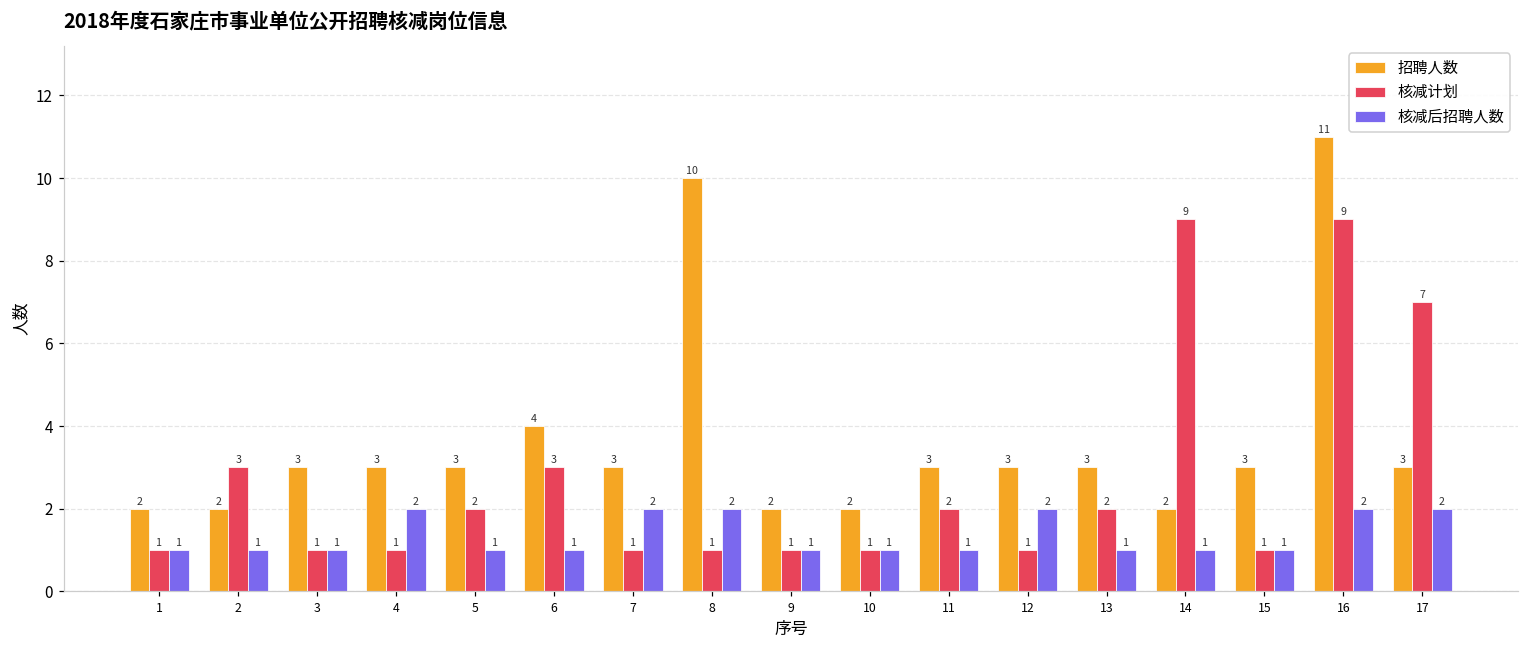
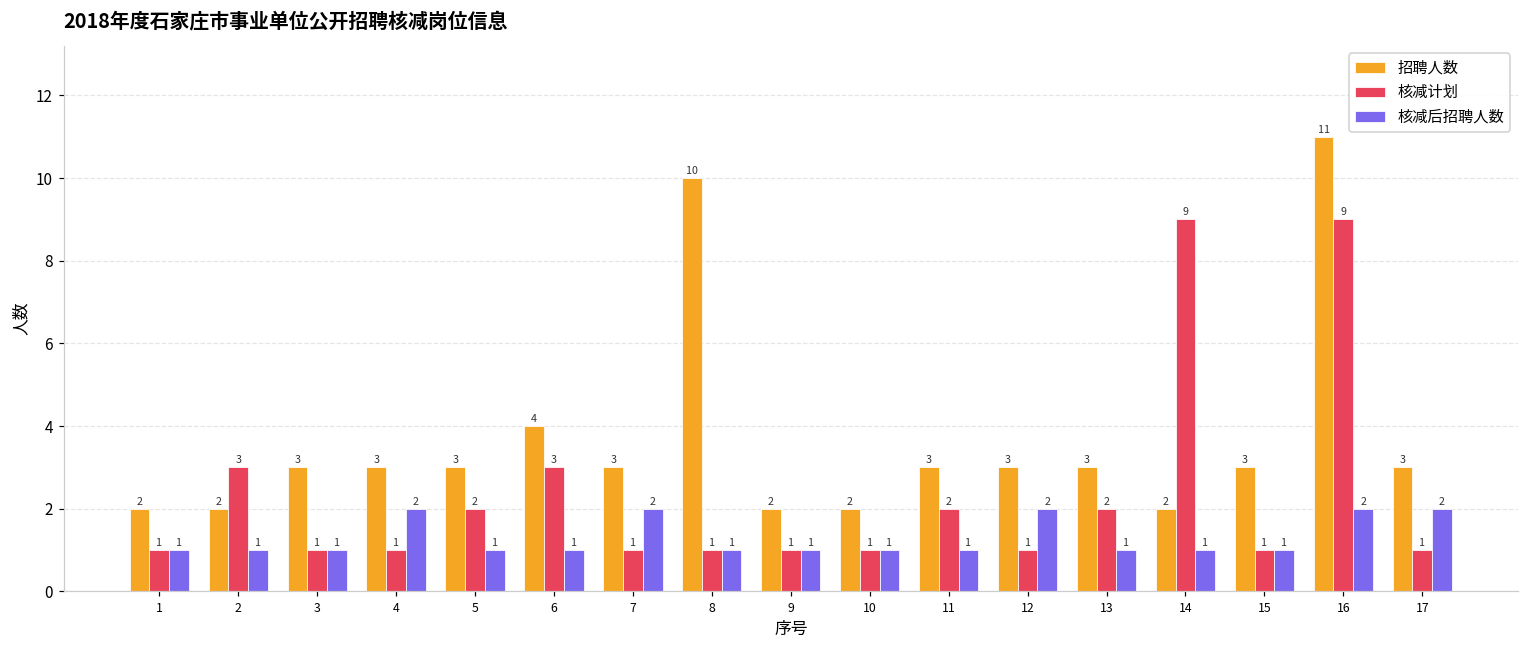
核减后招聘人数, 8: 2 -> 1
核减计划, 17: 7 -> 1
